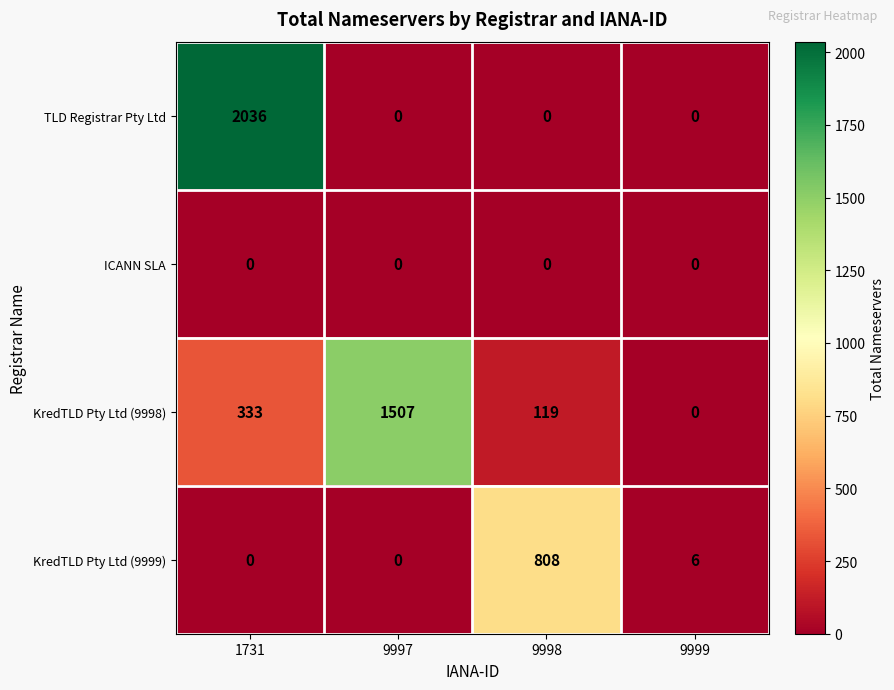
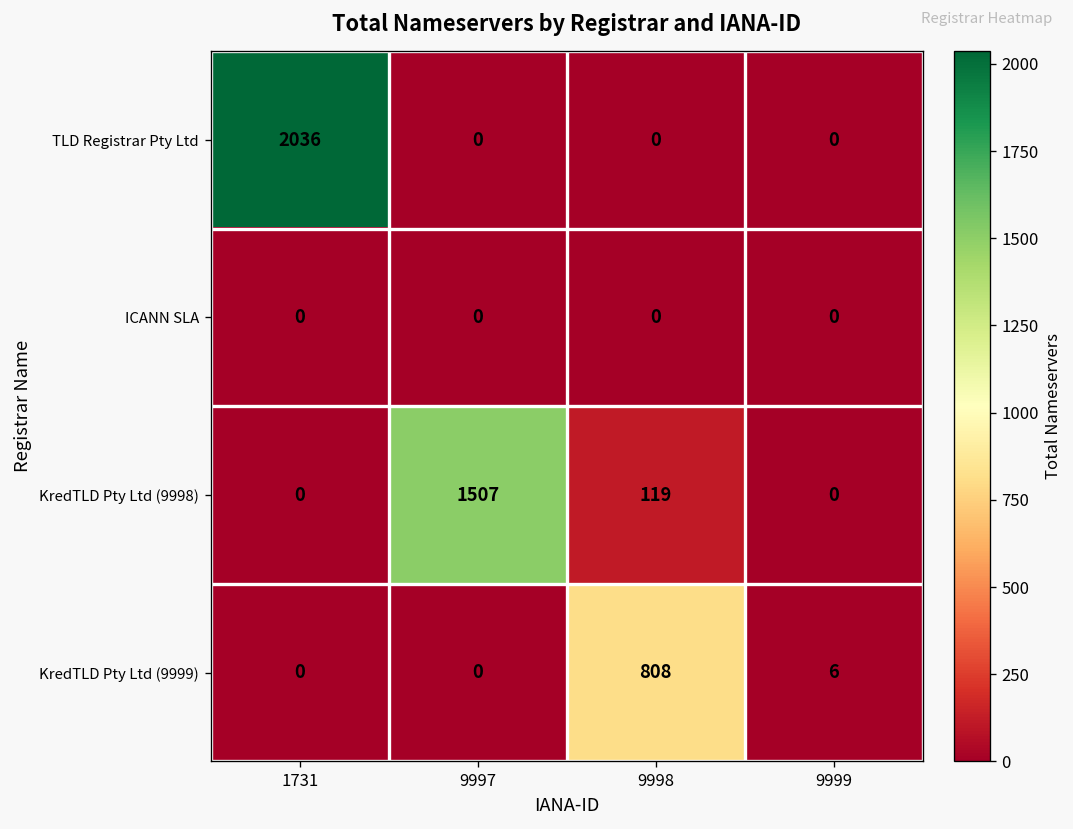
KredTLD Pty Ltd (9998), 1731: 333 -> 0
